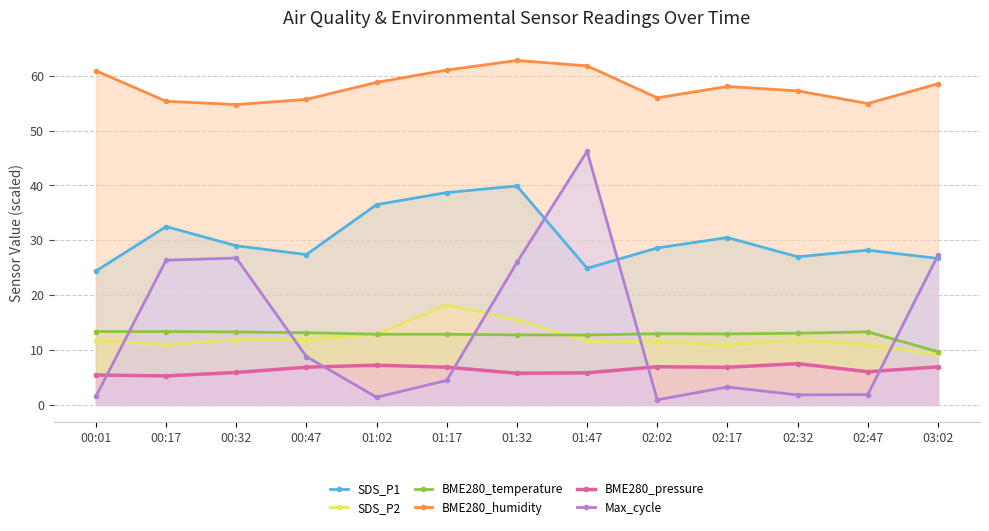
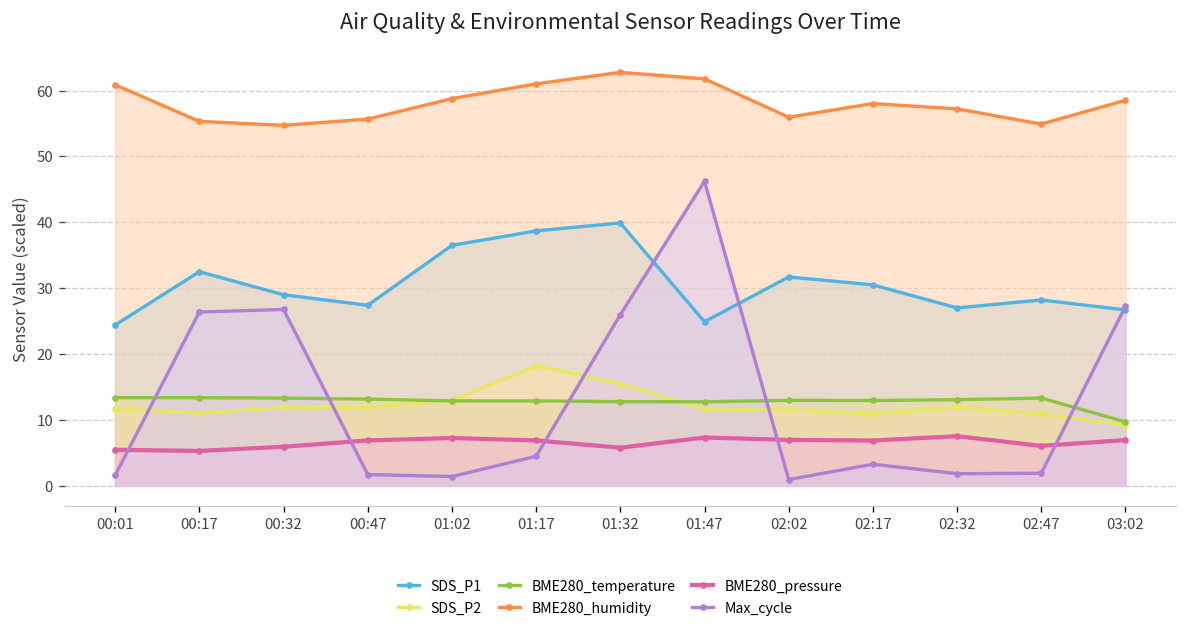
Max_cycle, 00:47: 9 -> 2
BME280_pressure, 01:47: 6 -> 7
SDS_P1, 02:02: 29 -> 32
